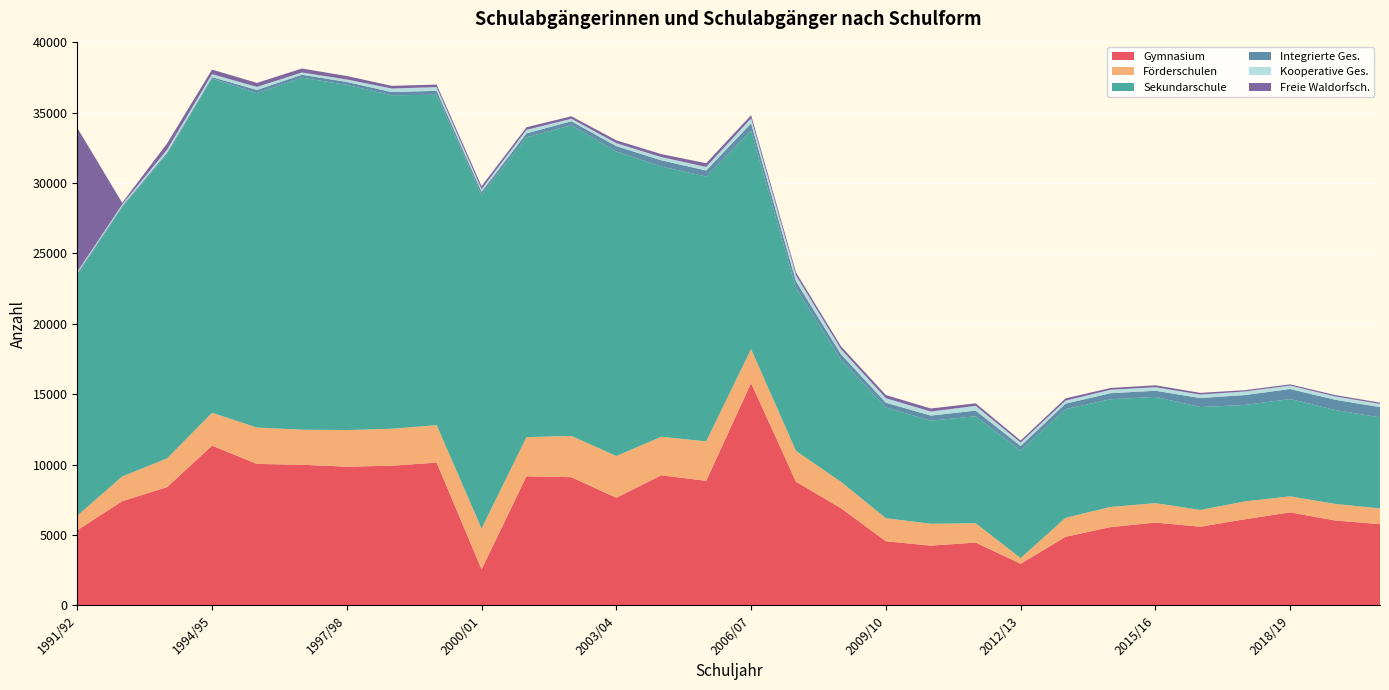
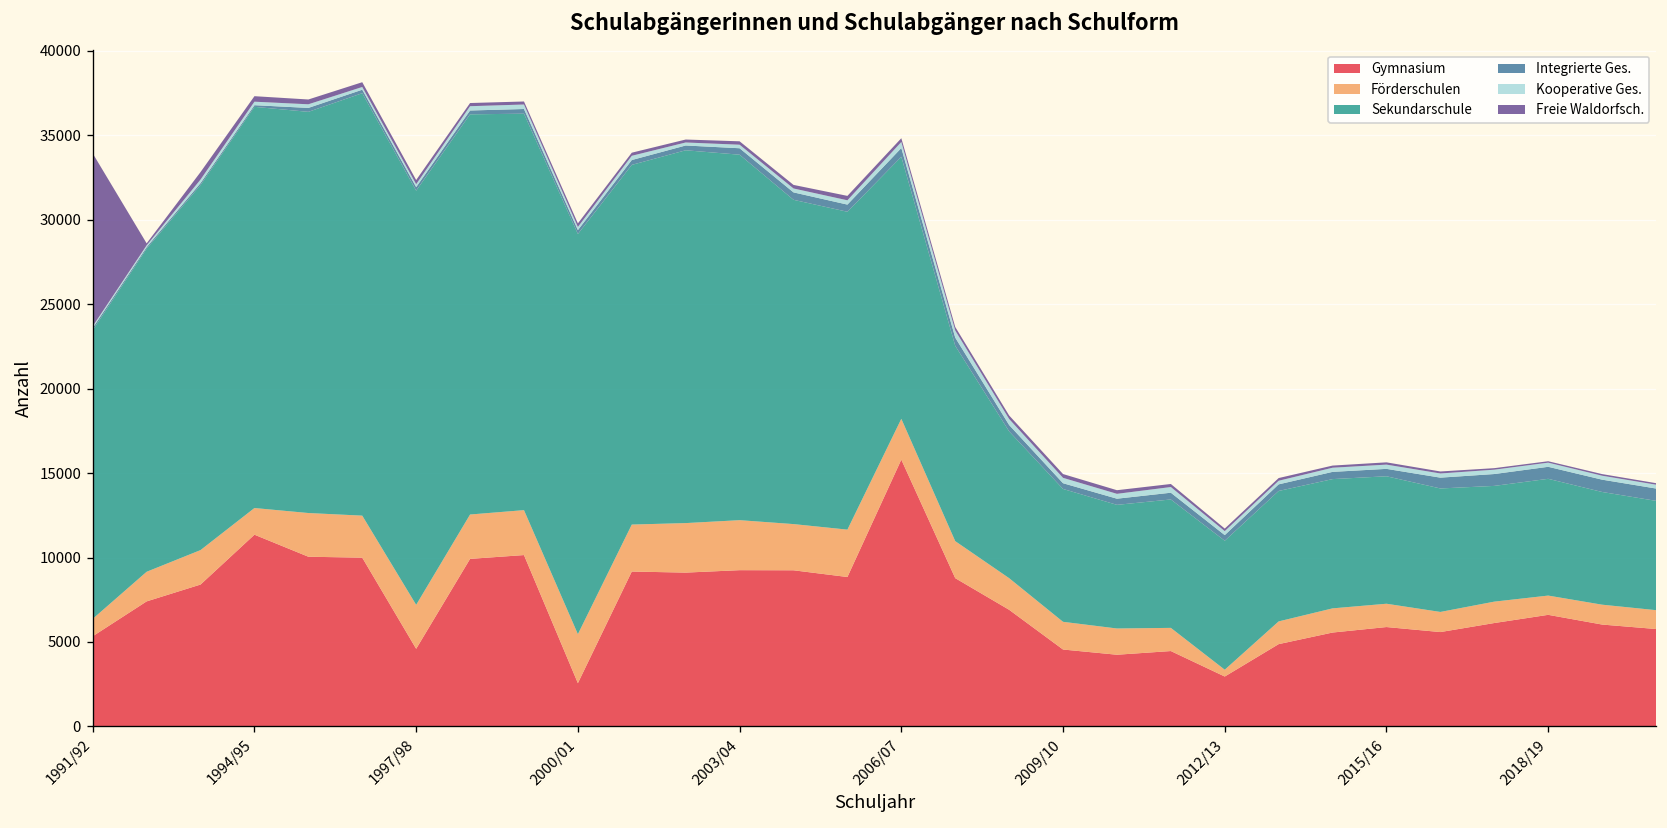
Förderschulen, 1994/95: 2300 -> 1600
Gymnasium, 1997/98: 9900 -> 4600
Gymnasium, 2003/04: 7600 -> 9300
